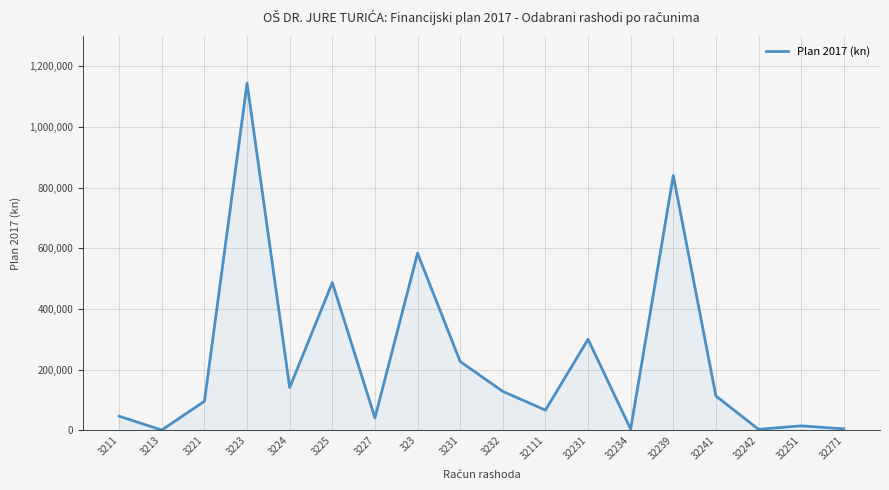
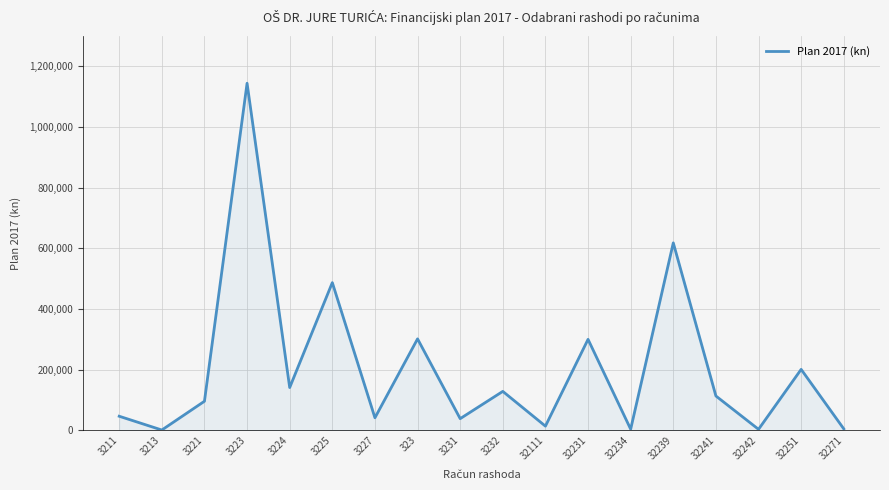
323: 580,000 -> 300,000
3231: 230,000 -> 40,000
32111: 70,000 -> 10,000
32239: 840,000 -> 620,000
32251: 20,000 -> 200,000
